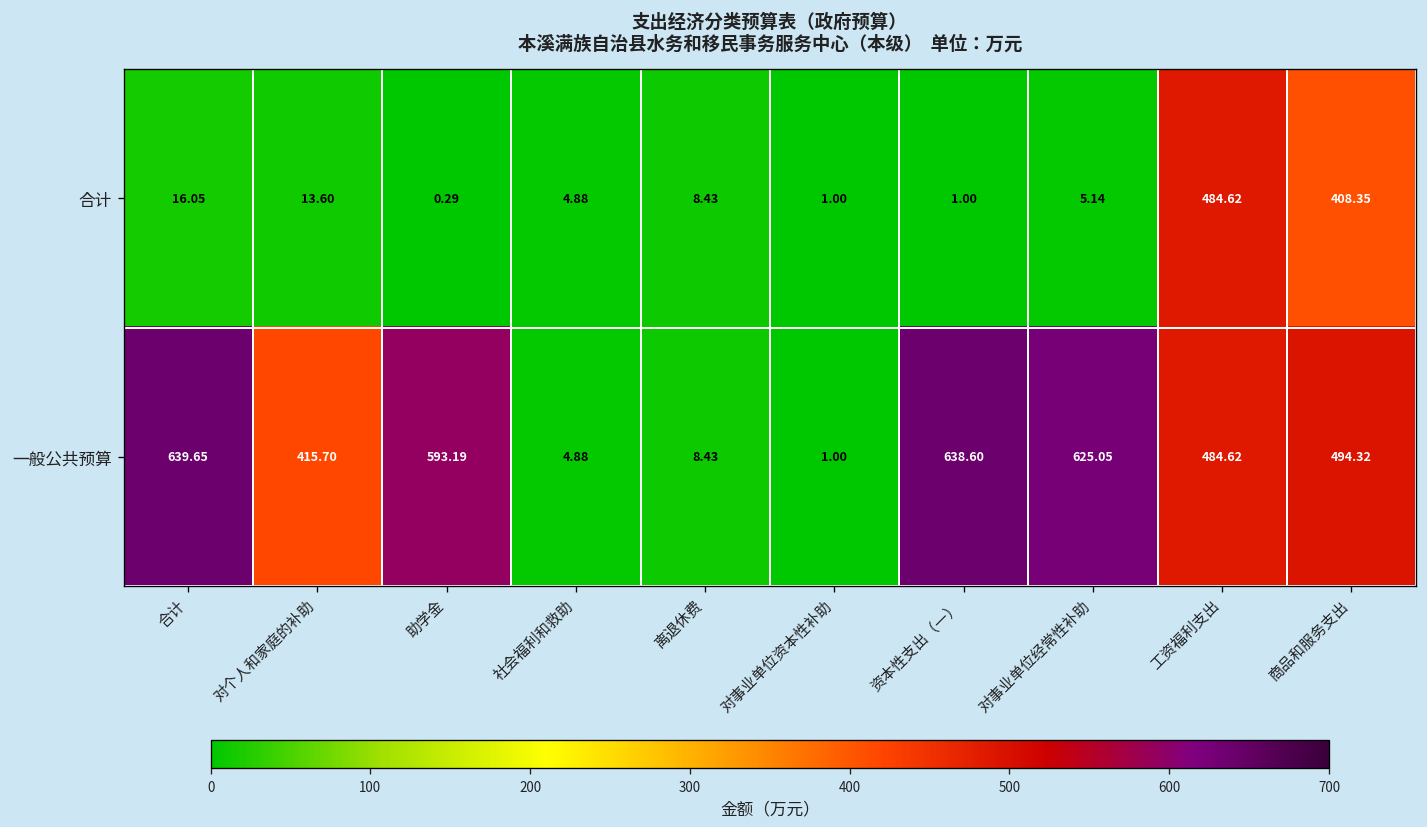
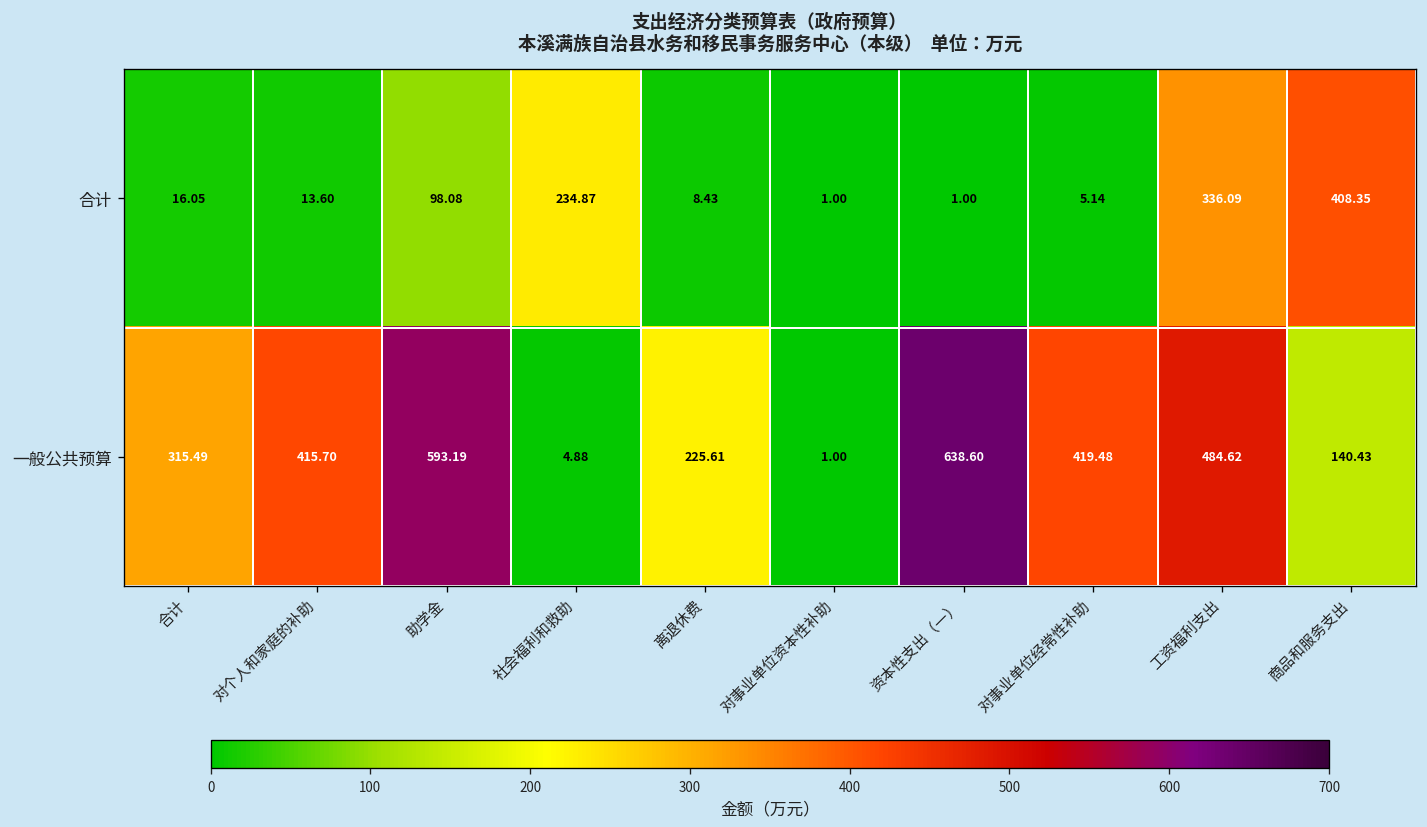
合计, 助学金: 0.29 -> 98.08
合计, 社会福利和救助: 4.88 -> 234.87
合计, 工资福利支出: 484.62 -> 336.09
一般公共预算, 合计: 639.65 -> 315.49
一般公共预算, 离退休费: 8.43 -> 225.61
一般公共预算, 对事业单位经常性补助: 625.05 -> 419.48
一般公共预算, 商品和服务支出: 494.32 -> 140.43
